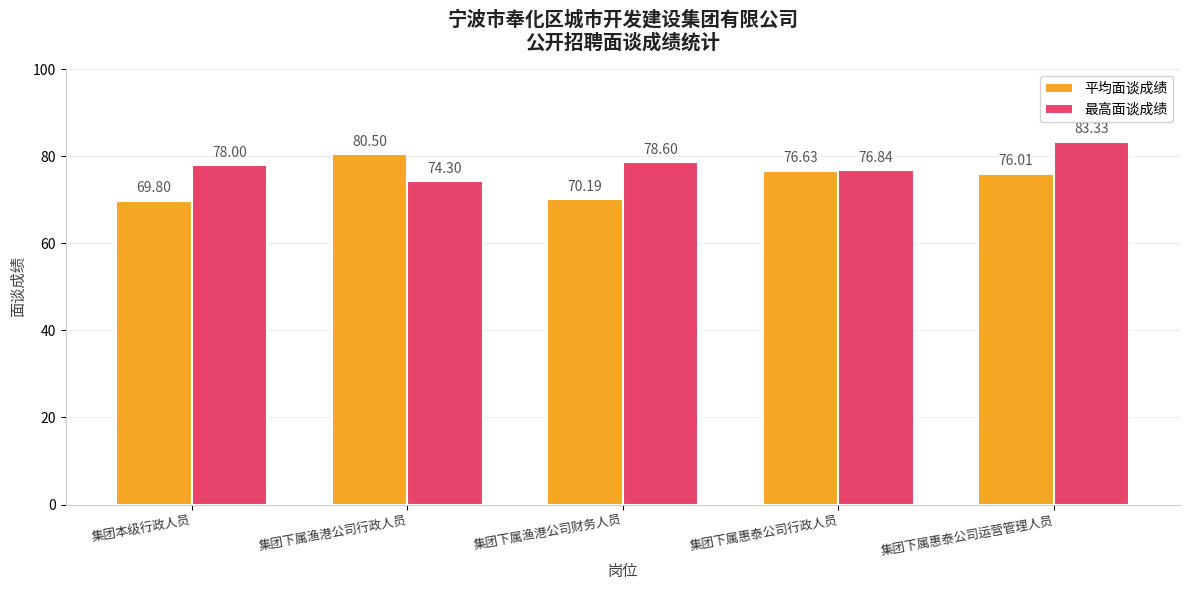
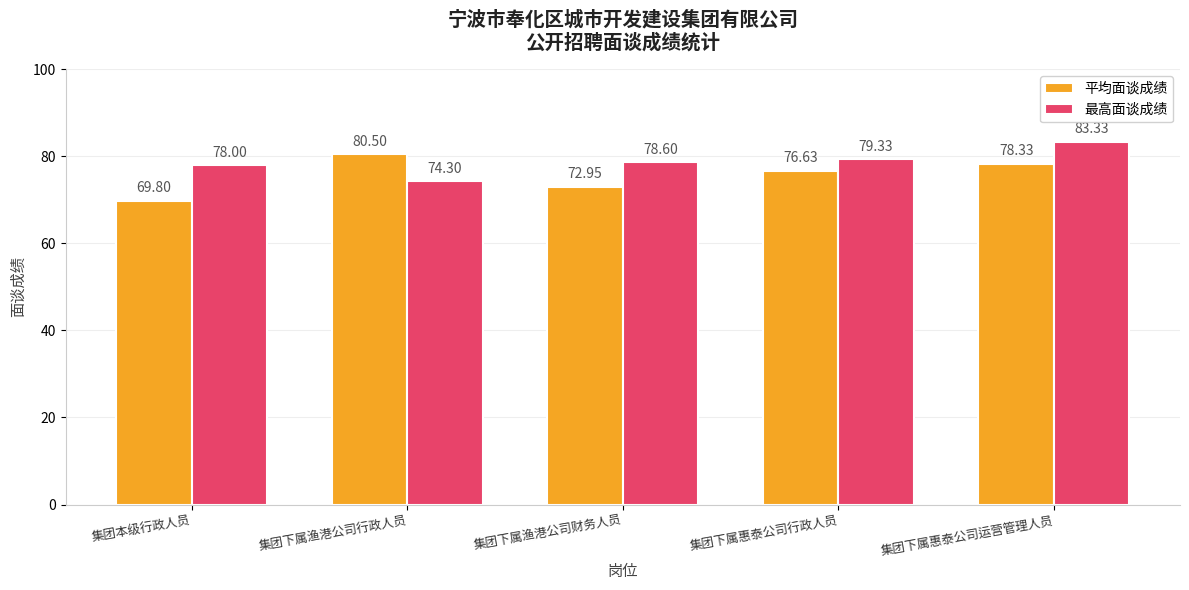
平均面谈成绩, 集团下属渔港公司财务人员: 70.19 -> 72.95
最高面谈成绩, 集团下属惠泰公司行政人员: 76.84 -> 79.33
平均面谈成绩, 集团下属惠泰公司运营管理人员: 76.01 -> 78.33
